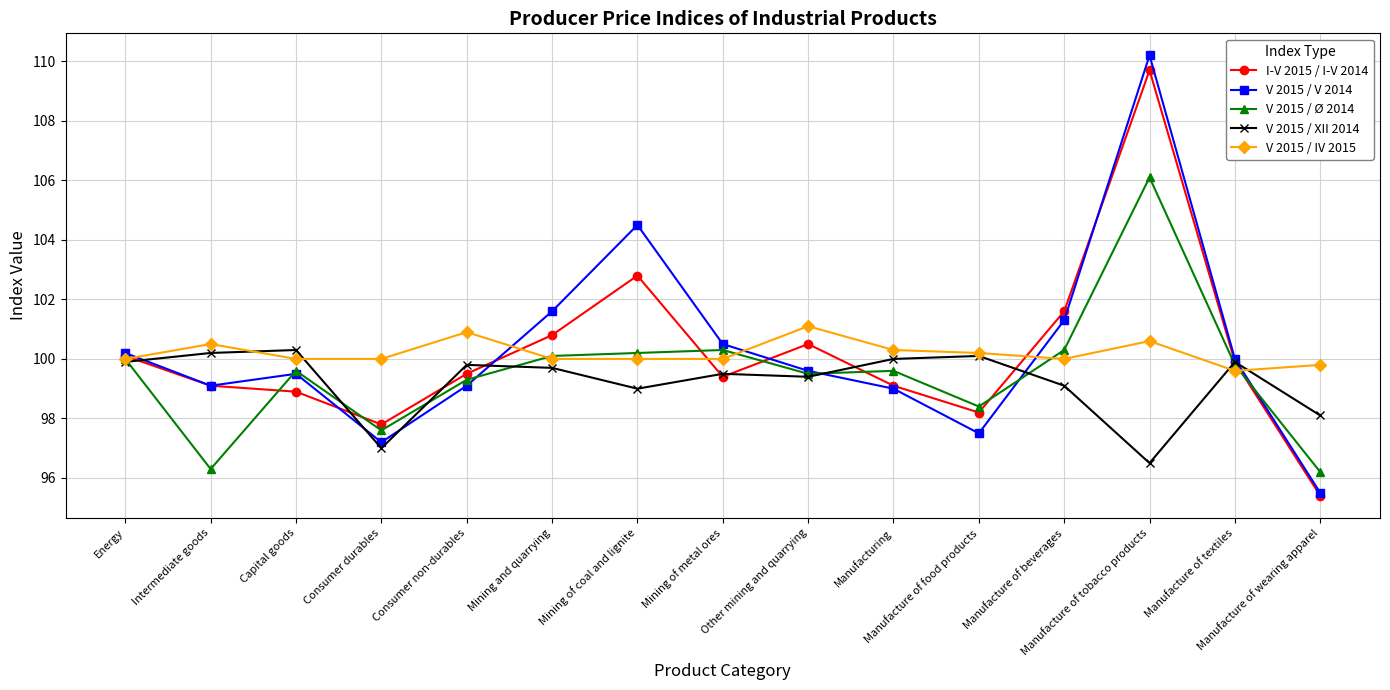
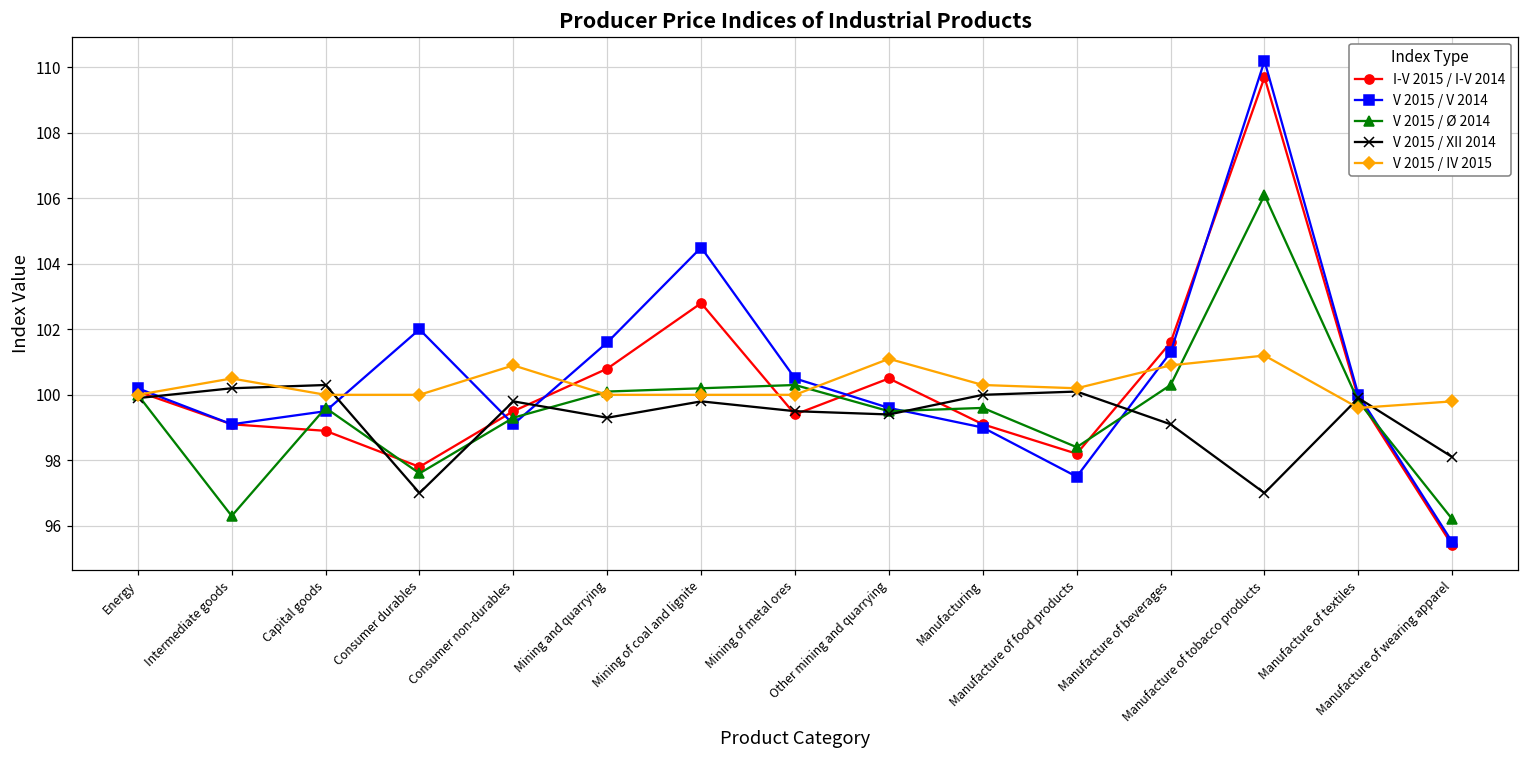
V 2015 / V 2014, Consumer durables: 97.2 -> 102.0
V 2015 / XII 2014, Mining and quarrying: 99.7 -> 99.3
V 2015 / XII 2014, Mining of coal and lignite: 99.0 -> 99.8
V 2015 / IV 2015, Manufacture of beverages: 100.0 -> 100.9
V 2015 / XII 2014, Manufacture of tobacco products: 96.5 -> 97.0
V 2015 / IV 2015, Manufacture of tobacco products: 100.6 -> 101.2
